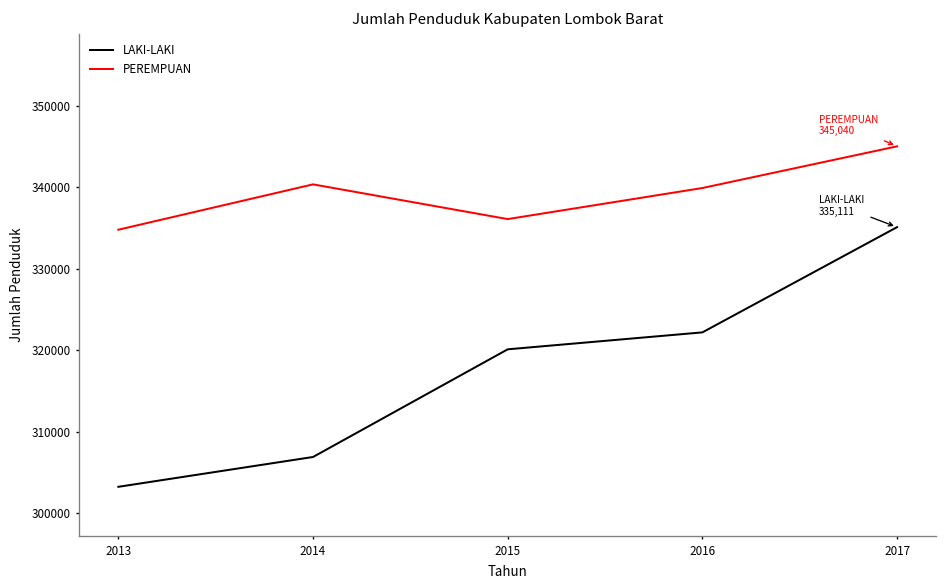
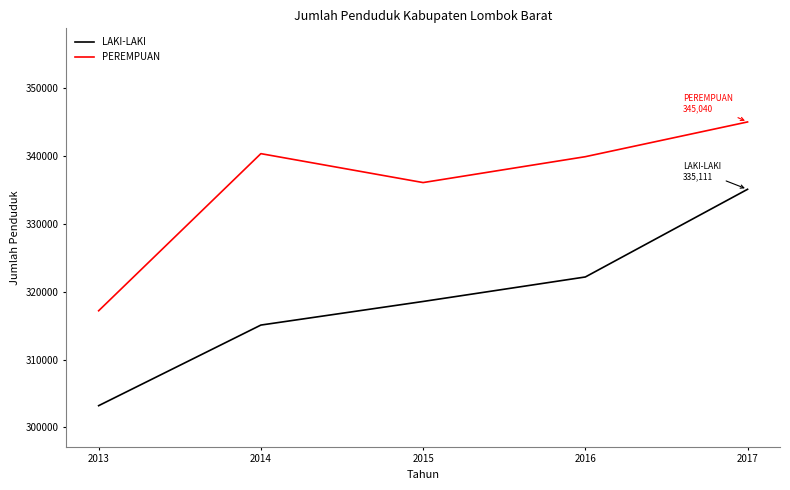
PEREMPUAN, 2013: 335000 -> 317000
LAKI-LAKI, 2014: 307000 -> 315000
LAKI-LAKI, 2015: 320000 -> 319000
